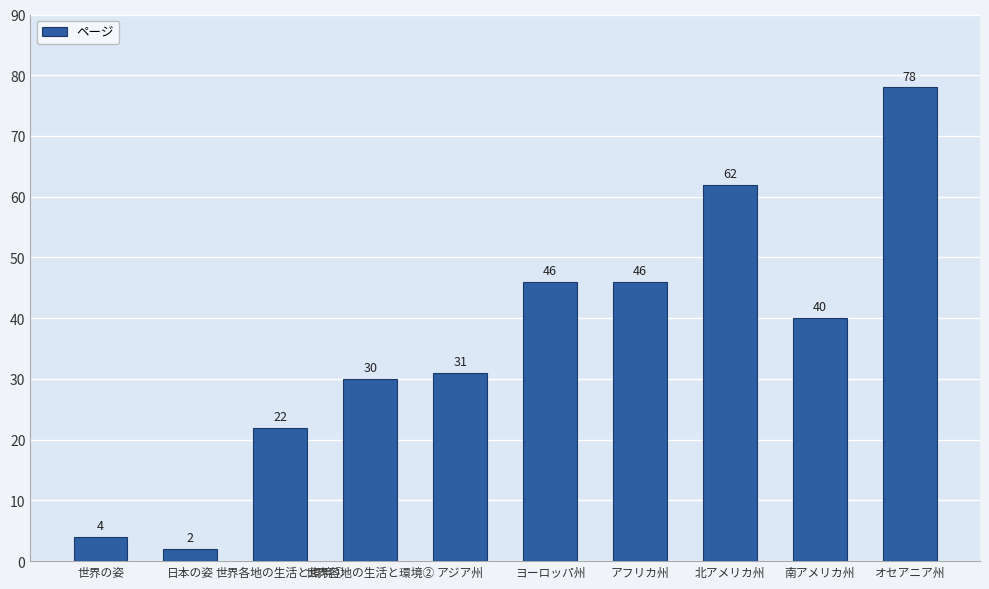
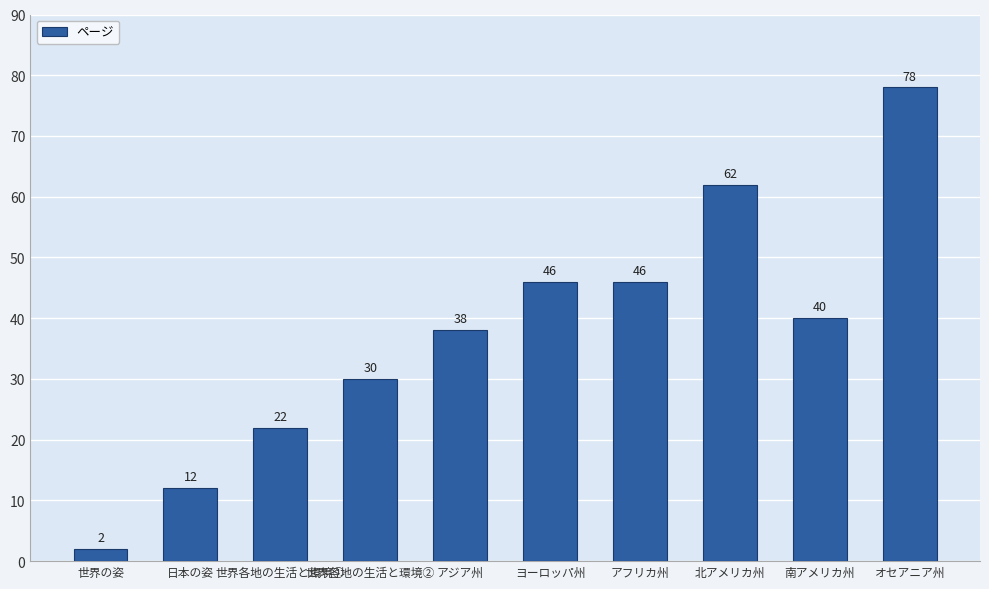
世界の姿: 4 -> 2
日本の姿: 2 -> 12
アジア州: 31 -> 38
